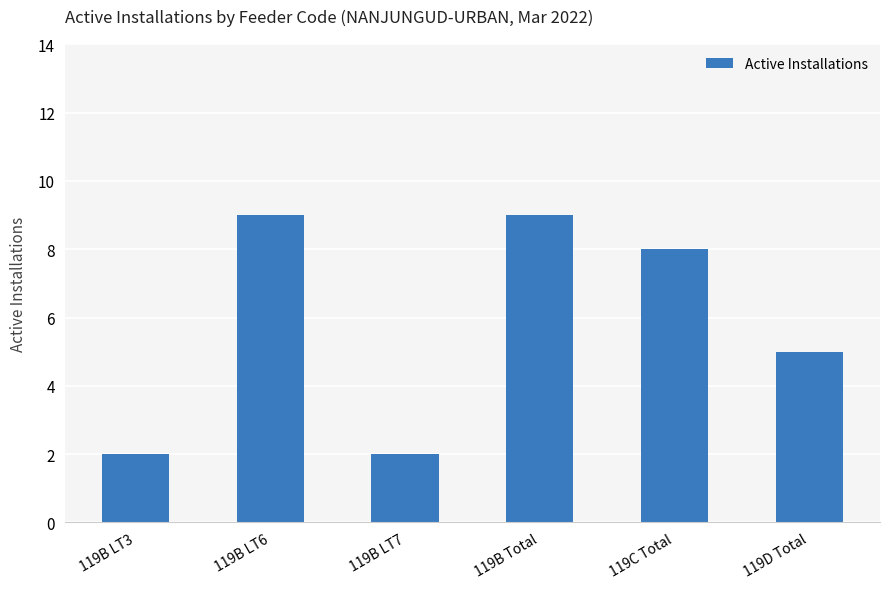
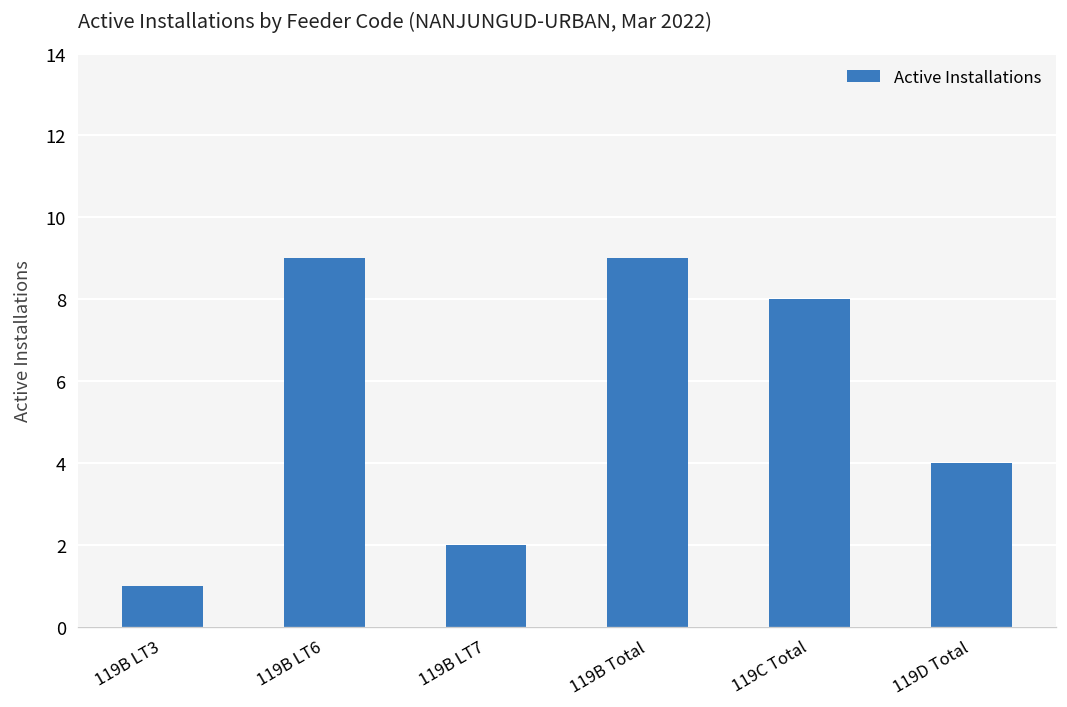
119B LT3: 2 -> 1
119D Total: 5 -> 4
